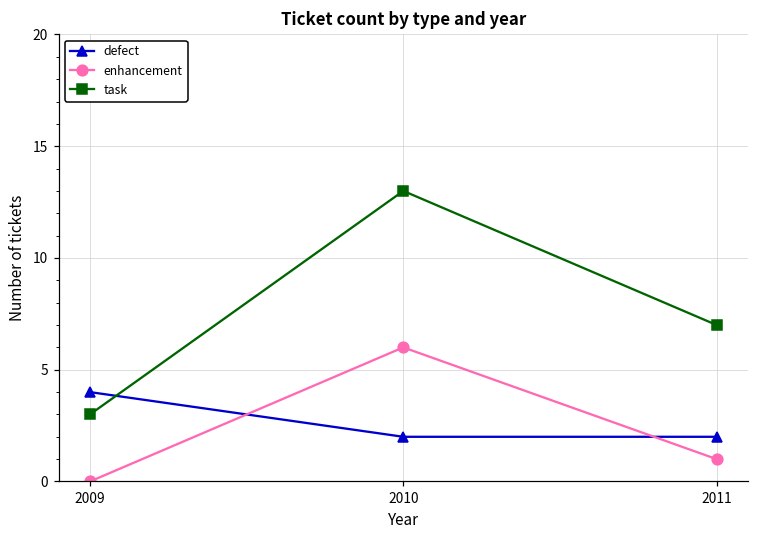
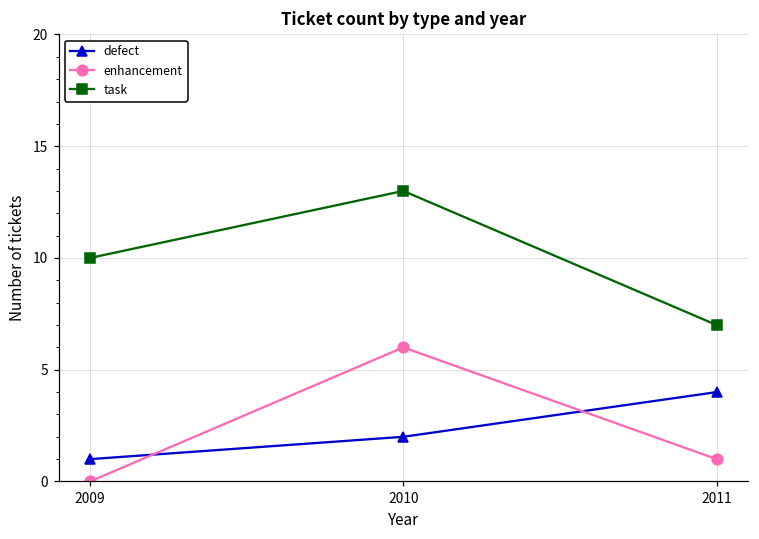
defect, 2009: 4 -> 1
task, 2009: 3 -> 10
defect, 2011: 2 -> 4
